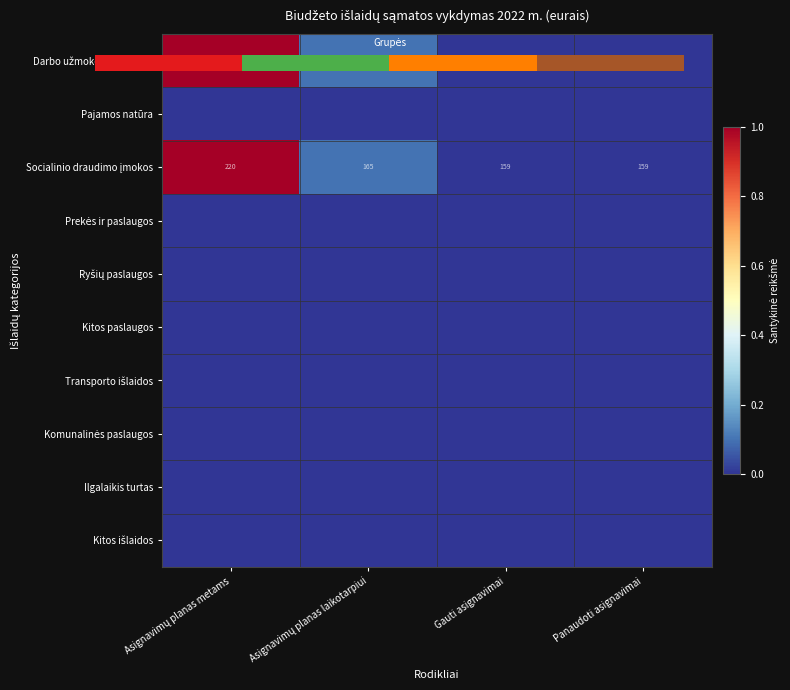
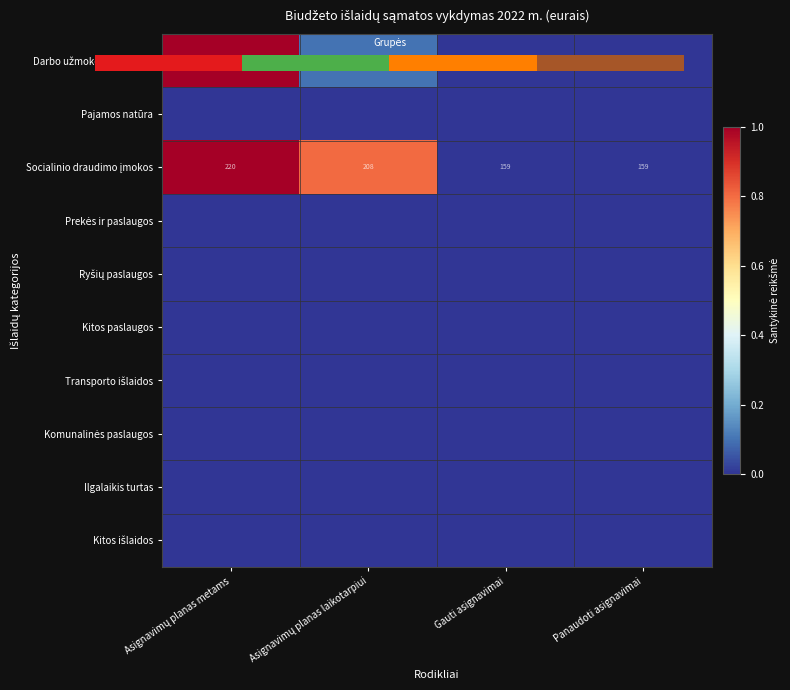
Biudžeto išlaidų sąmatos vykdymas 2022 m. (eurais), Socialinio draudimo įmokos, Asignavimų planas laikotarpiui: 165 -> 208
